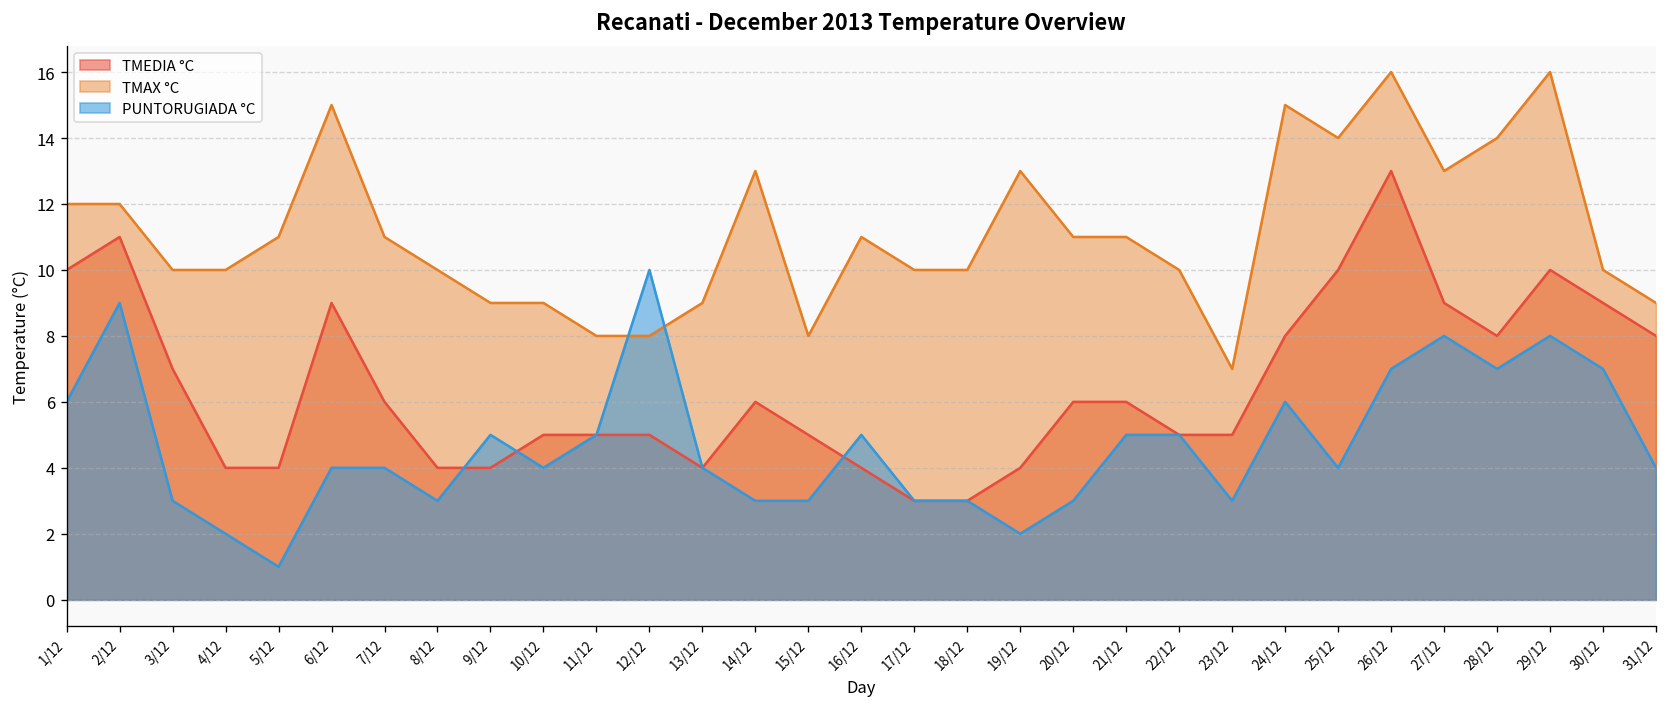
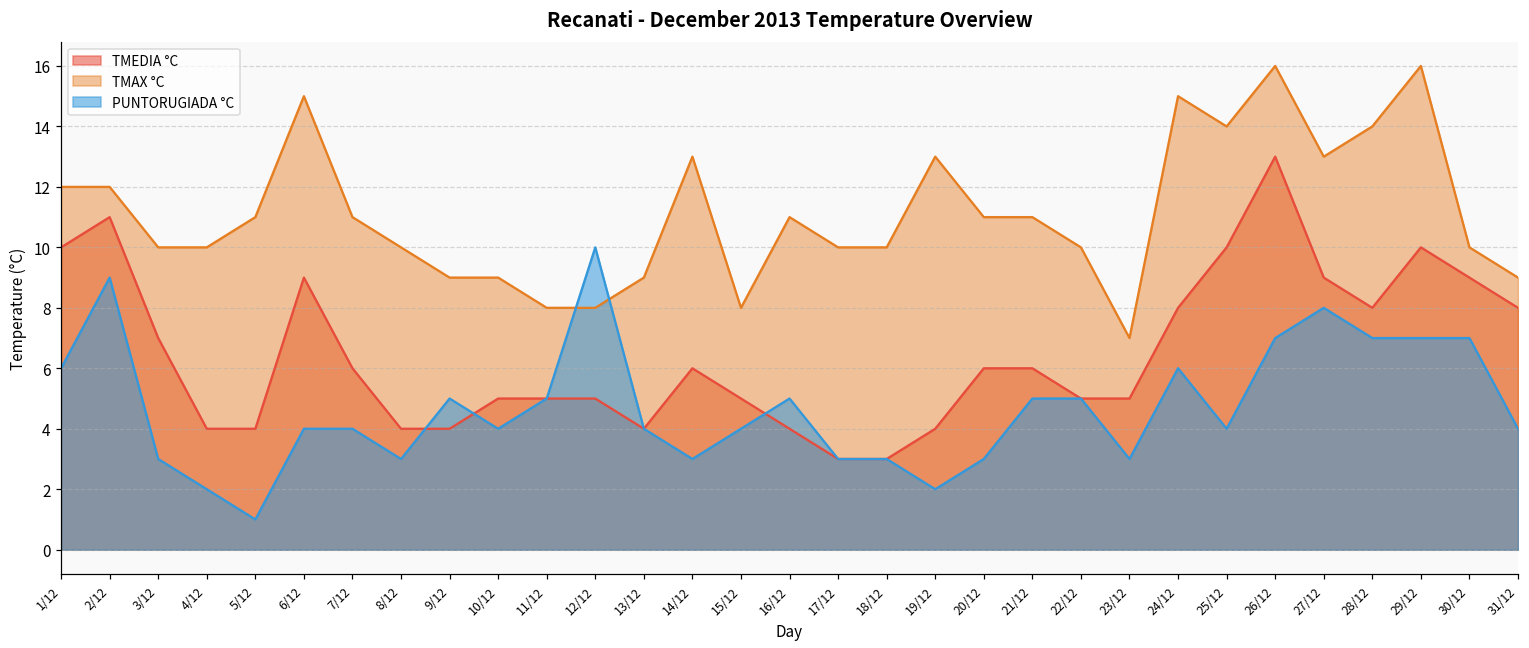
PUNTORUGIADA °C, 15/12: 3 -> 4
PUNTORUGIADA °C, 29/12: 8 -> 7
